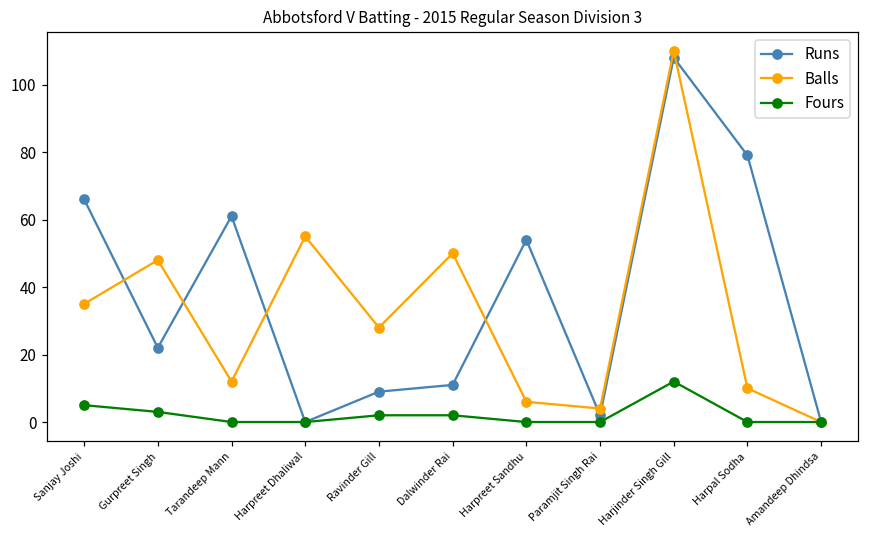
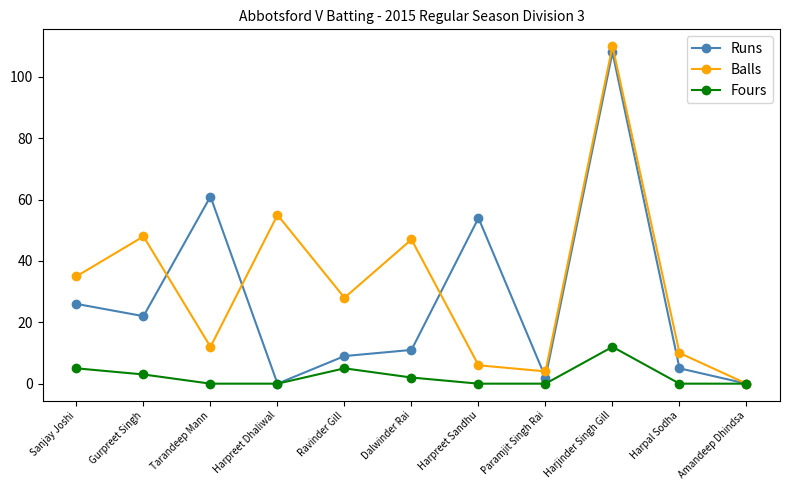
Runs, Sanjay Joshi: 66 -> 26
Fours, Ravinder Gill: 2 -> 5
Balls, Dalwinder Rai: 50 -> 47
Runs, Harpal Sodha: 79 -> 5
